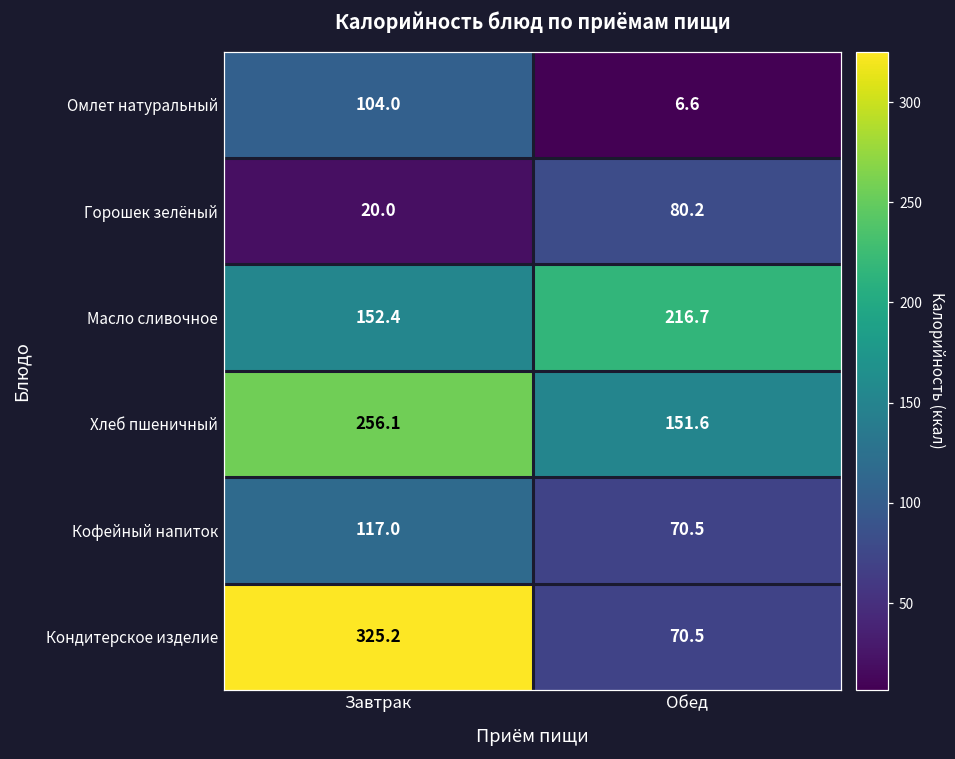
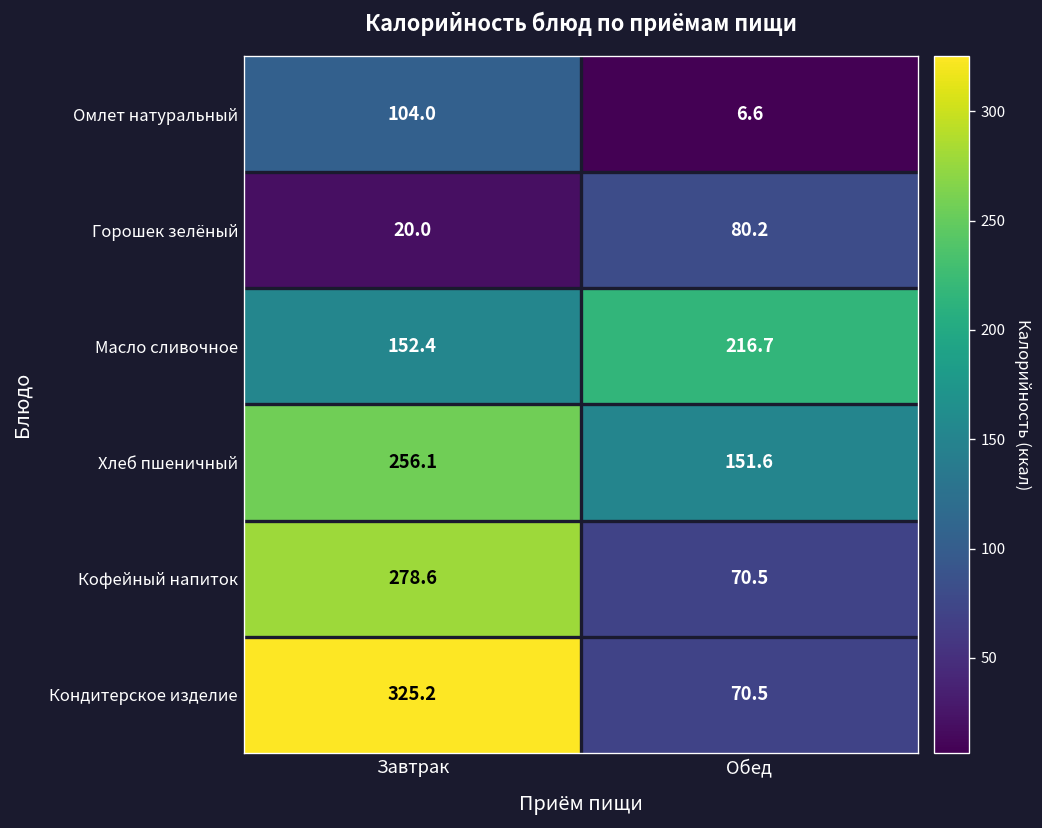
Кофейный напиток, Завтрак: 117.0 -> 278.6
